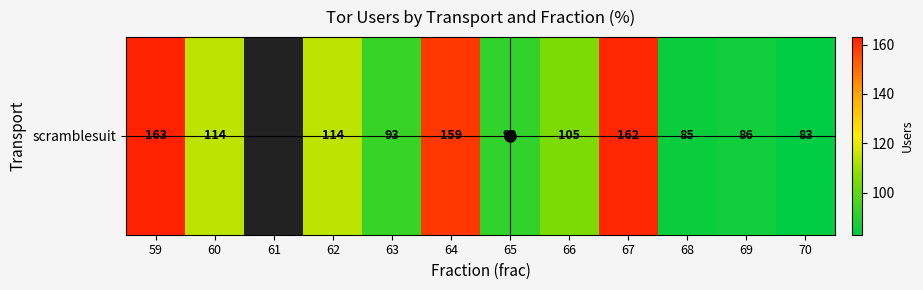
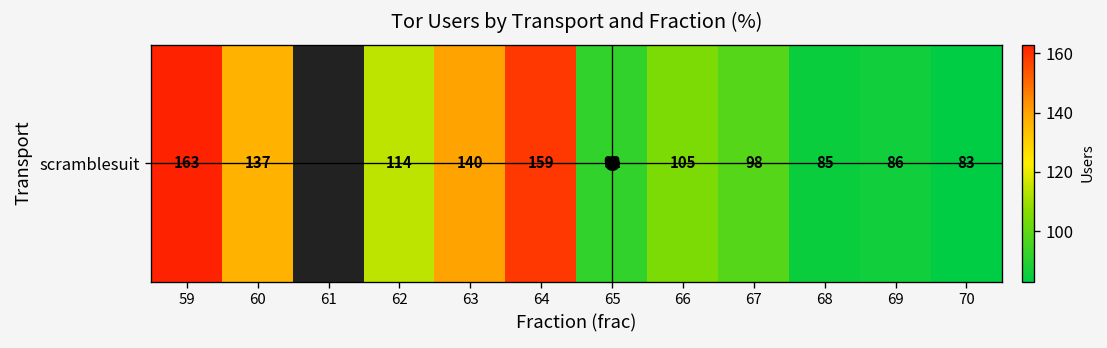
scramblesuit, 60: 114 -> 137
scramblesuit, 63: 93 -> 140
scramblesuit, 67: 162 -> 98
